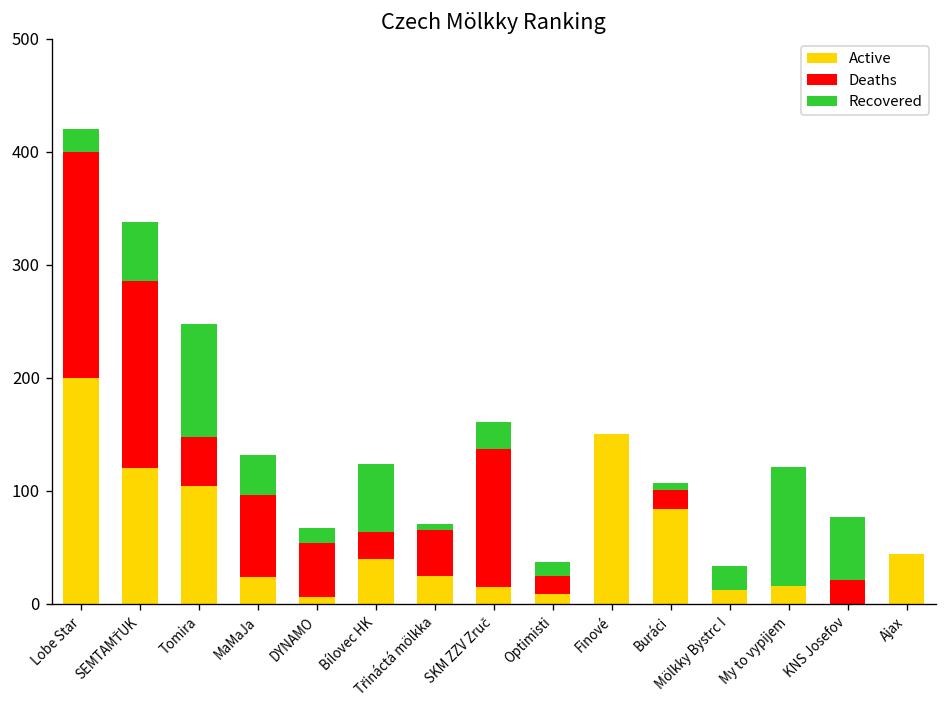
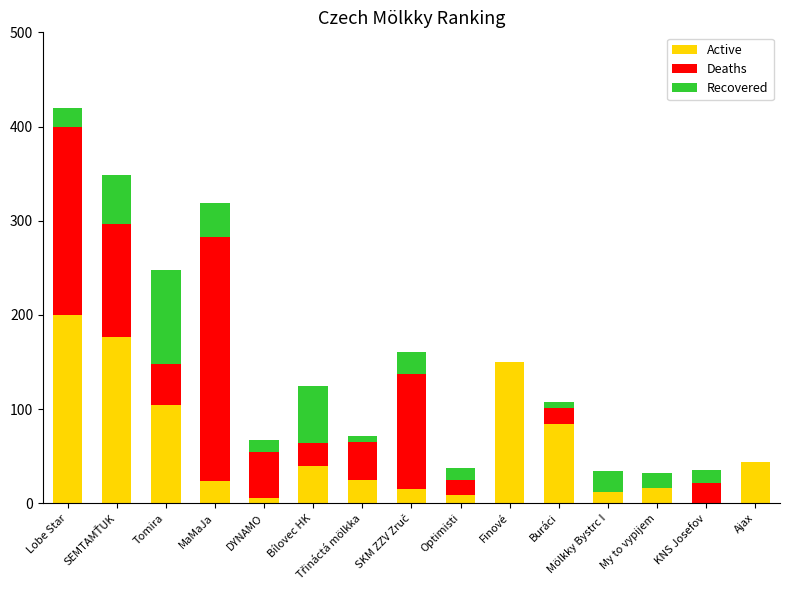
Active, SEMTAMŤUK: 120 -> 180
Deaths, SEMTAMŤUK: 170 -> 120
Deaths, MaMaJa: 70 -> 260
Recovered, My to vypijem: 110 -> 20
Recovered, KNS Josefov: 60 -> 10
